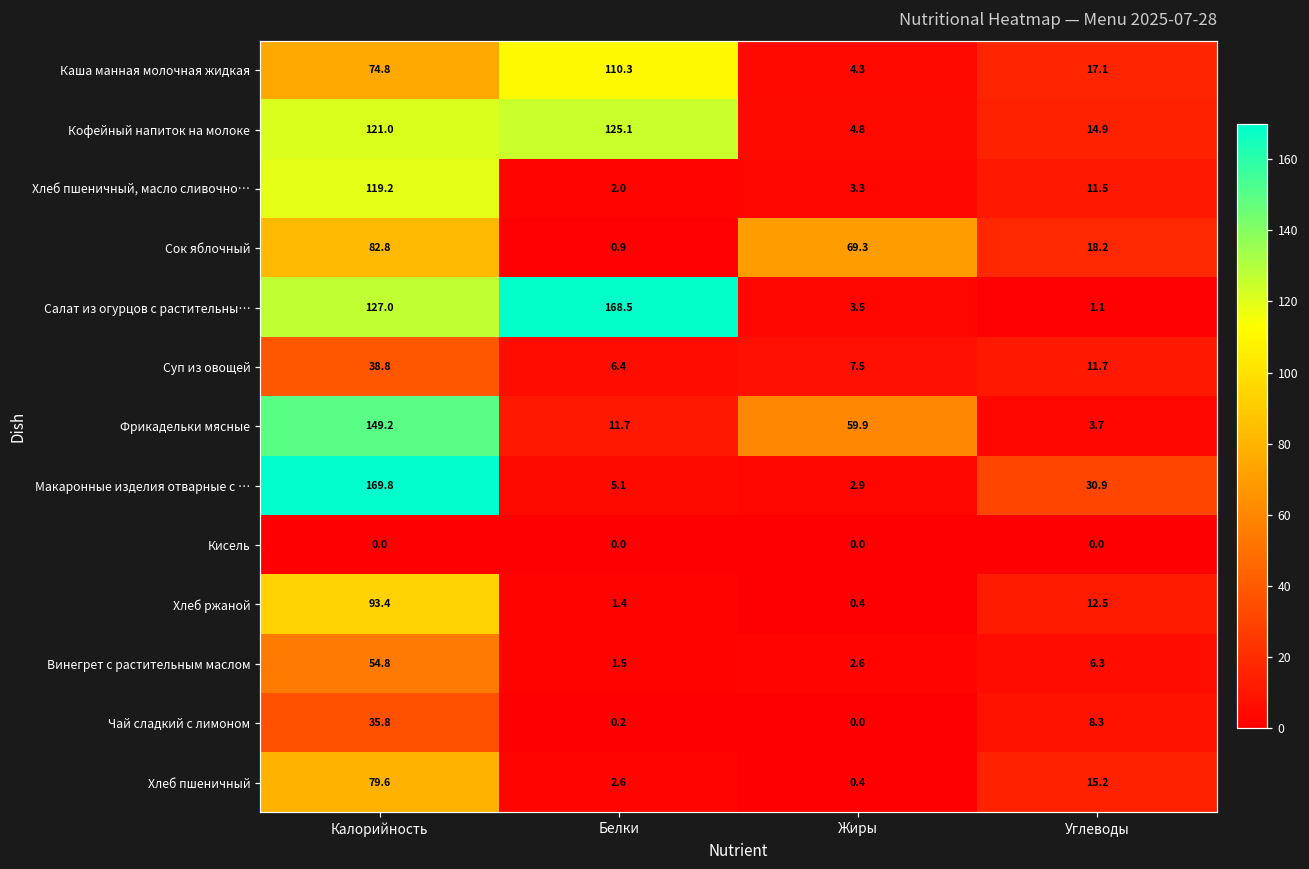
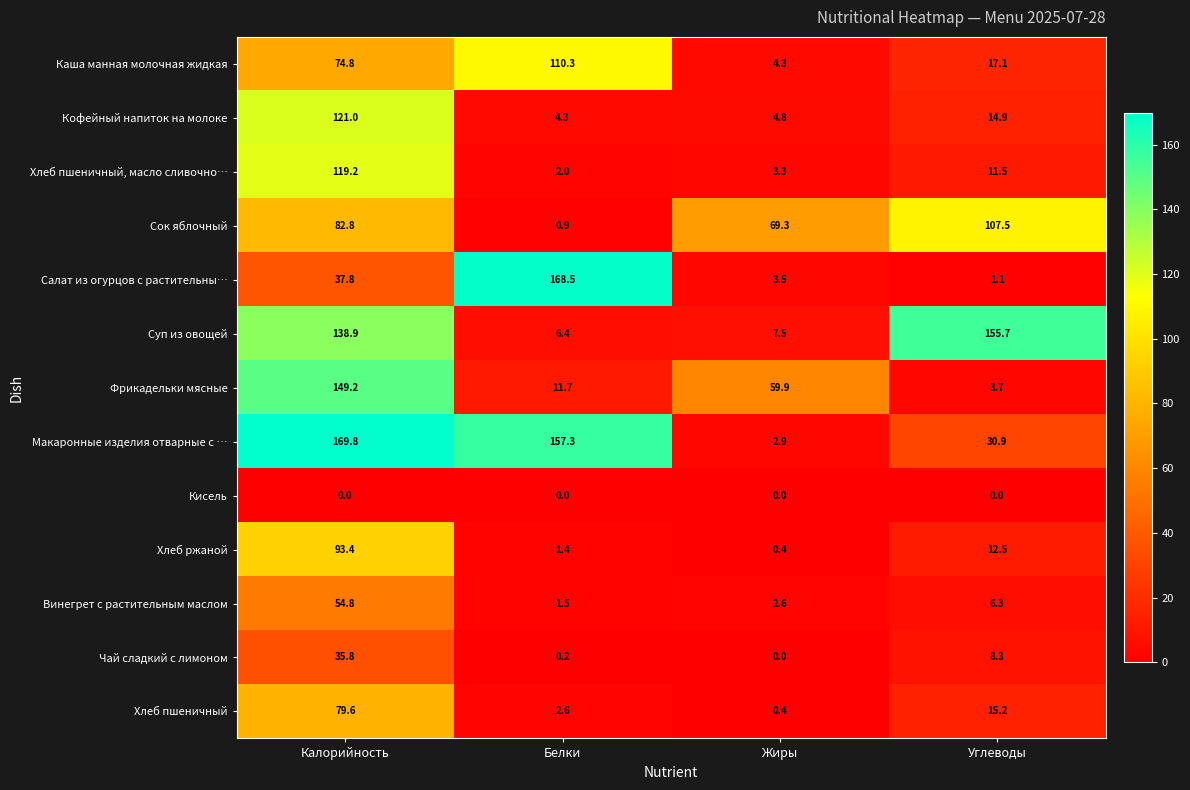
Кофейный напиток на молоке, Белки: 125.1 -> 4.3
Сок яблочный, Углеводы: 18.2 -> 107.5
Салат из огурцов с растительны…, Калорийность: 127.0 -> 37.8
Суп из овощей, Калорийность: 38.8 -> 138.9
Суп из овощей, Углеводы: 11.7 -> 155.7
Макаронные изделия отварные с …, Белки: 5.1 -> 157.3
